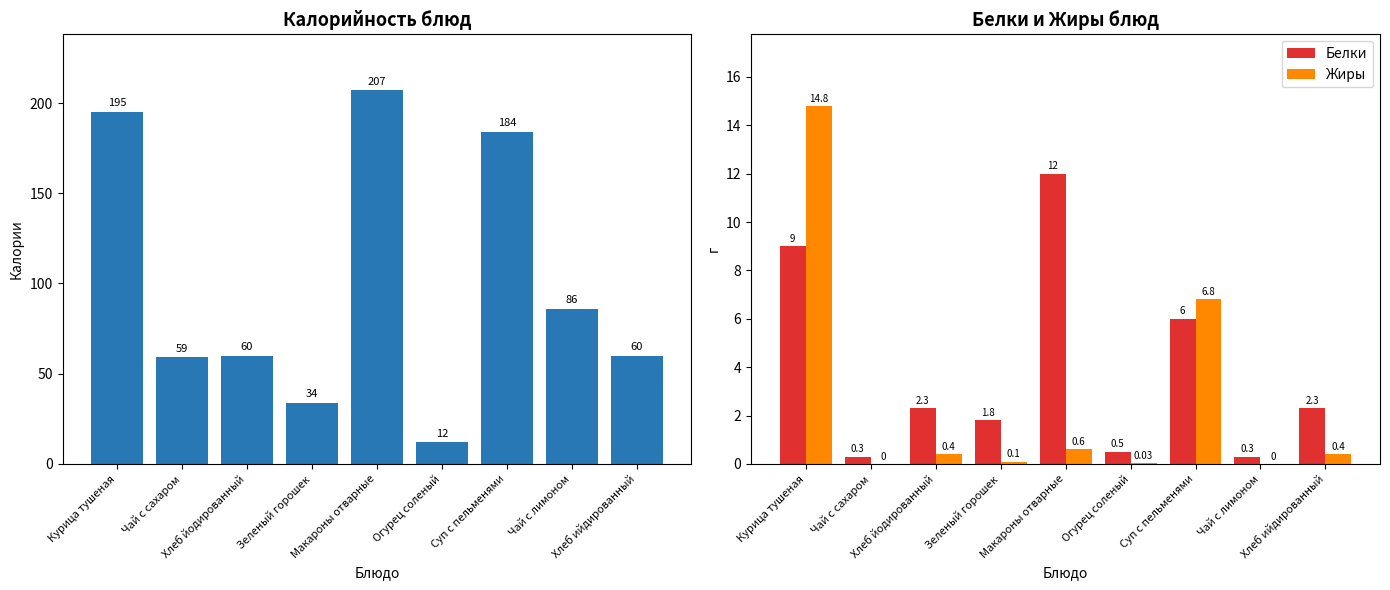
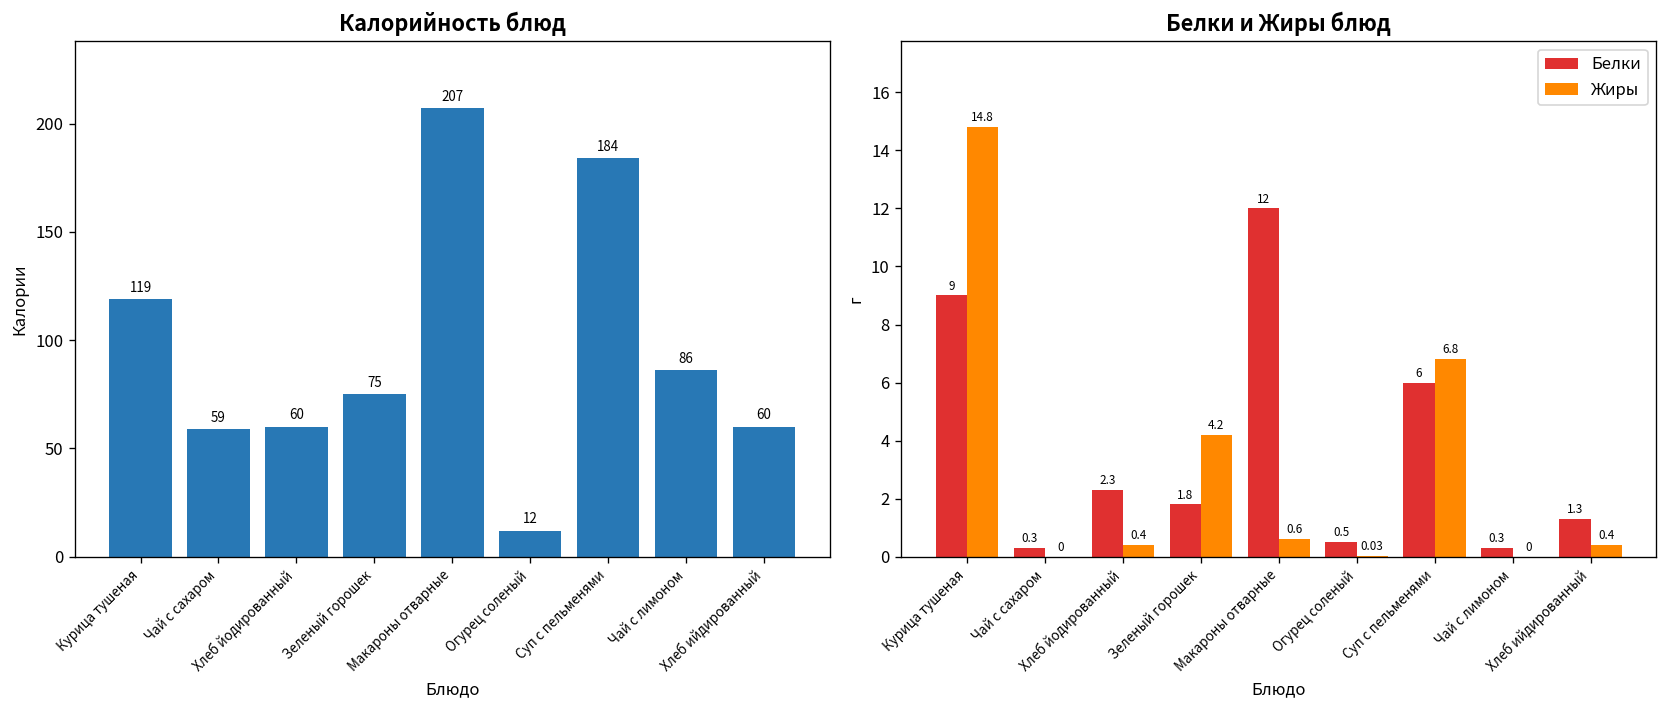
Калорийность блюд, Курица тушеная: 195 -> 119
Калорийность блюд, Зеленый горошек: 34 -> 75
Белки и Жиры блюд, Жиры, Зеленый горошек: 0.1 -> 4.2
Белки и Жиры блюд, Белки, Хлеб ийдированный: 2.3 -> 1.3
